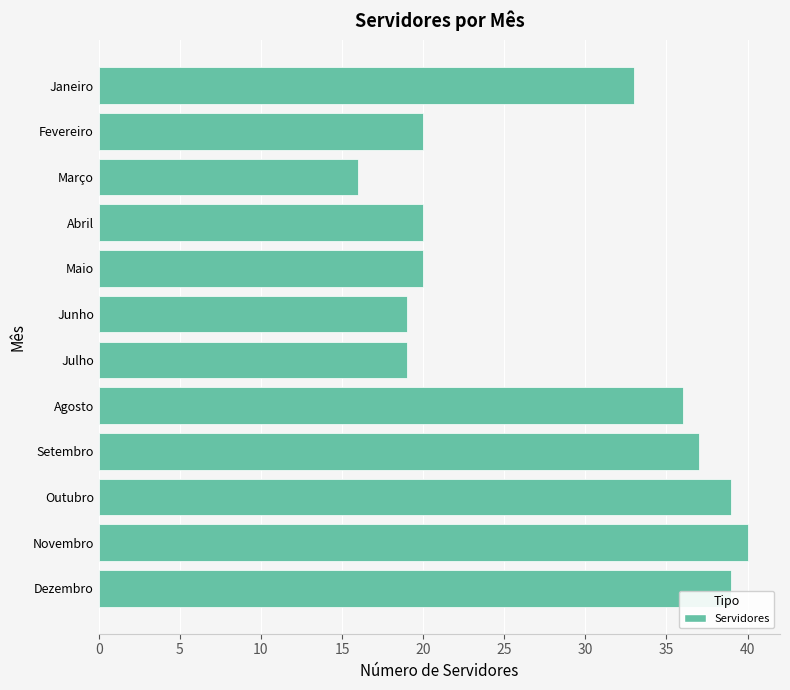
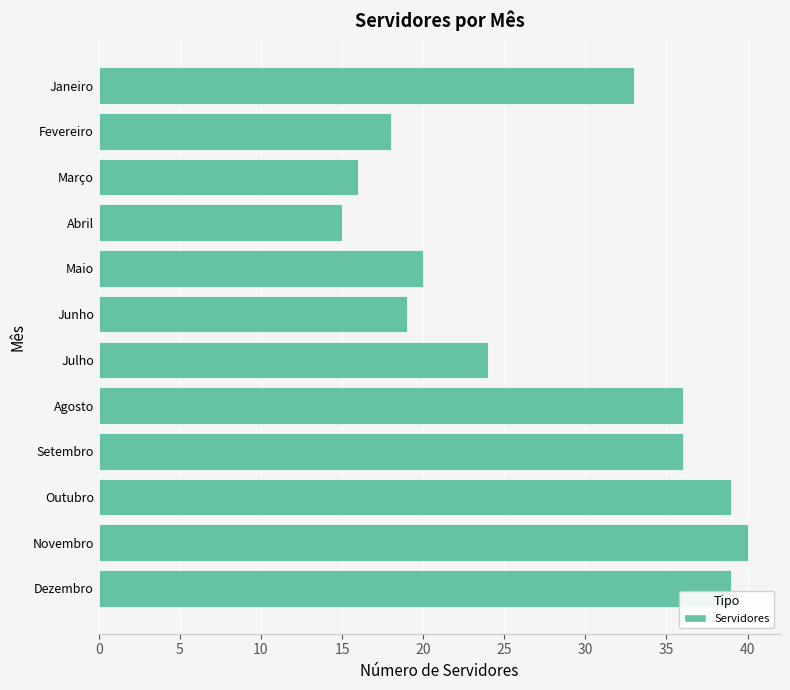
Fevereiro: 20 -> 18
Abril: 20 -> 15
Julho: 19 -> 24
Setembro: 37 -> 36
